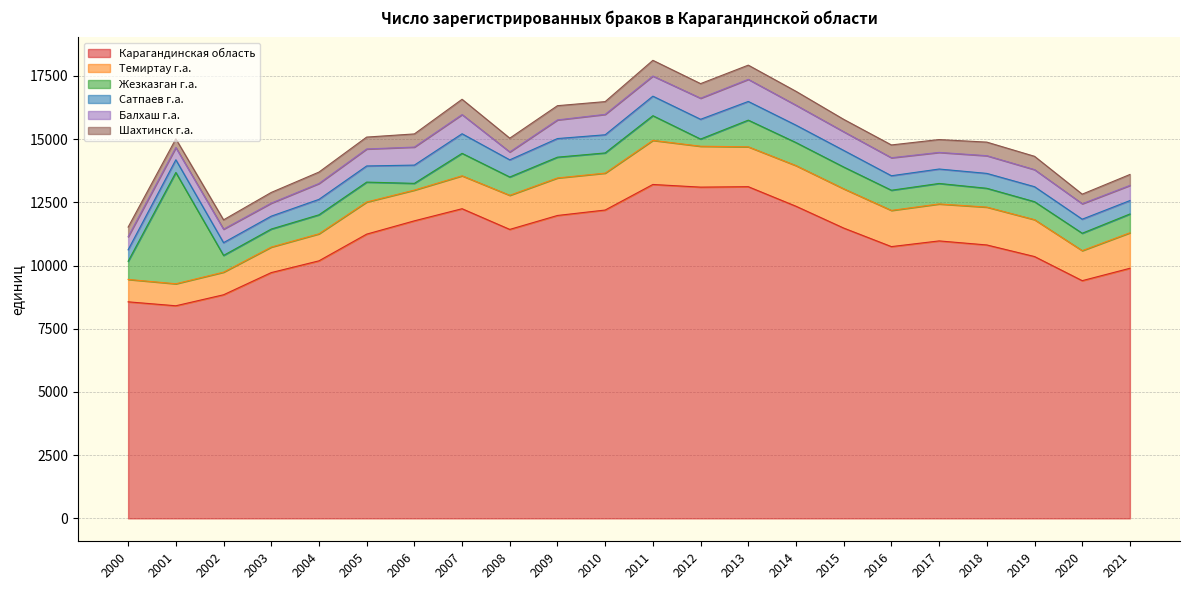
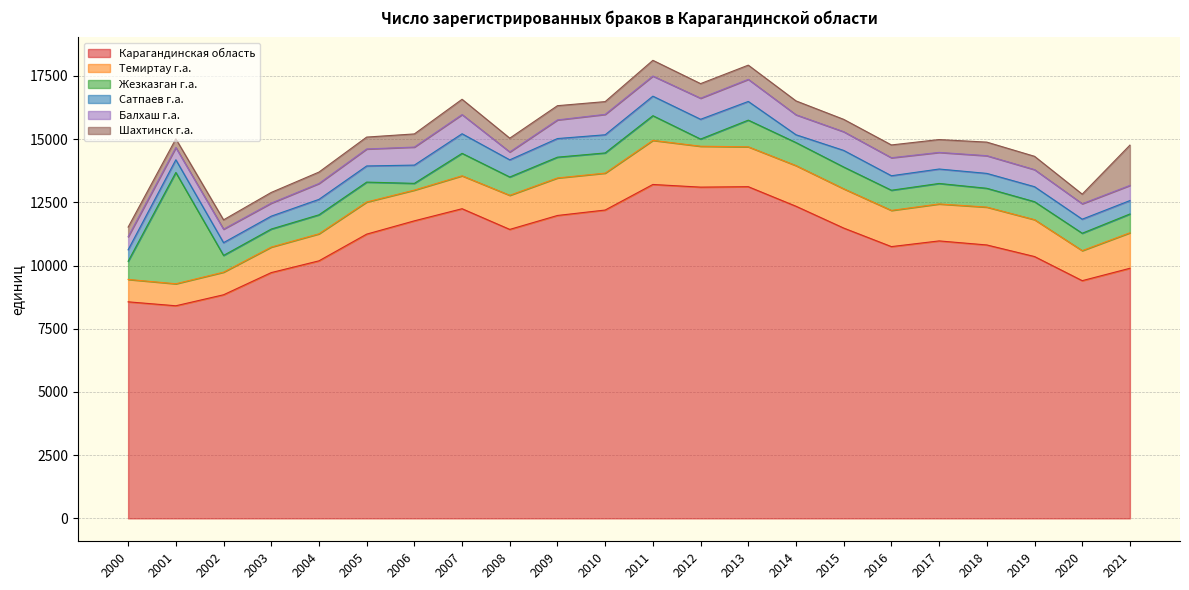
Сатпаев г.а., 2014: 700 -> 300
Шахтинск г.а., 2021: 400 -> 1600
